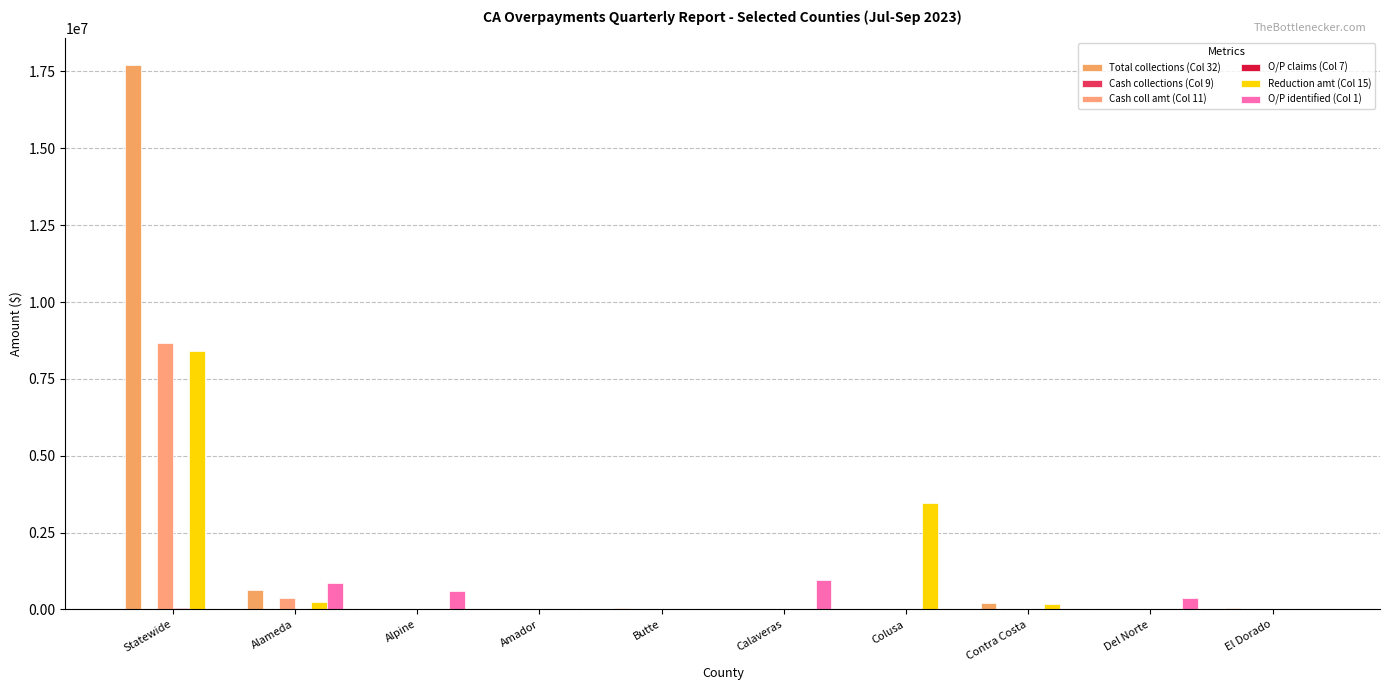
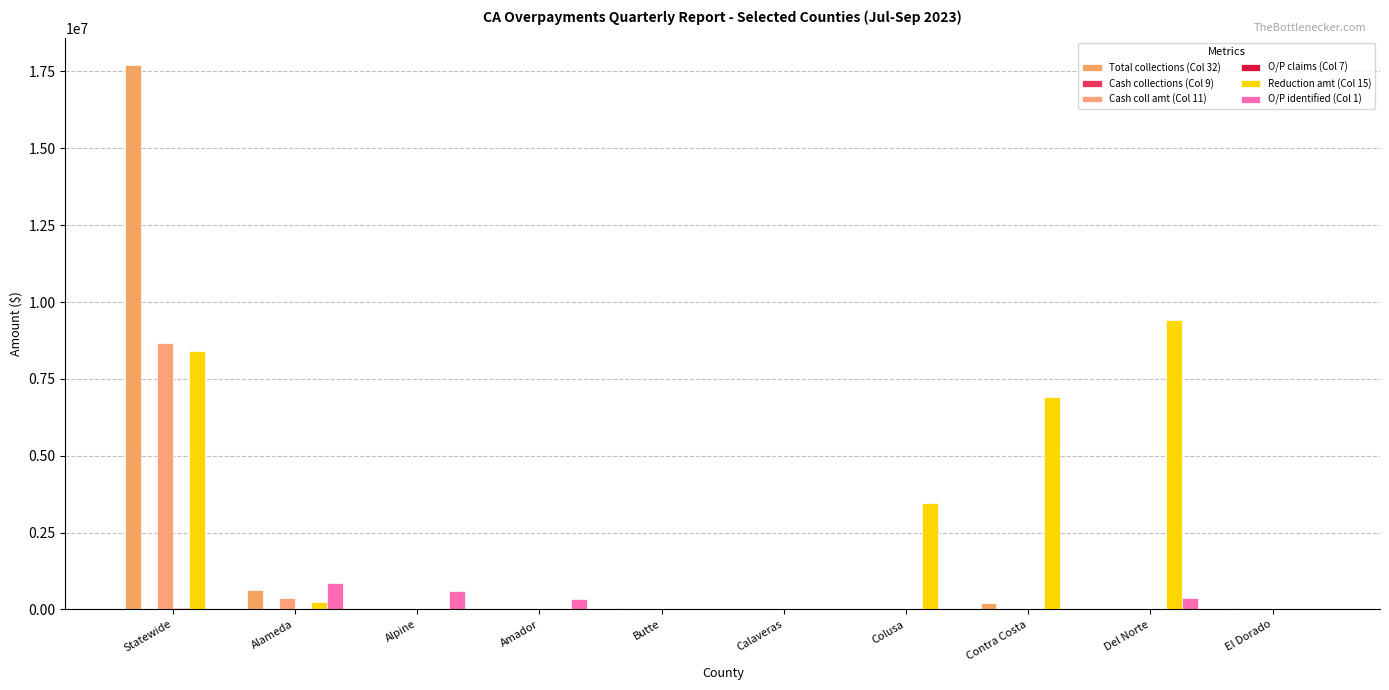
O/P identified (Col 1), Amador: 0 -> 300000
O/P identified (Col 1), Calaveras: 900000 -> 0
Reduction amt (Col 15), Contra Costa: 200000 -> 6900000
Reduction amt (Col 15), Del Norte: 0 -> 9400000
